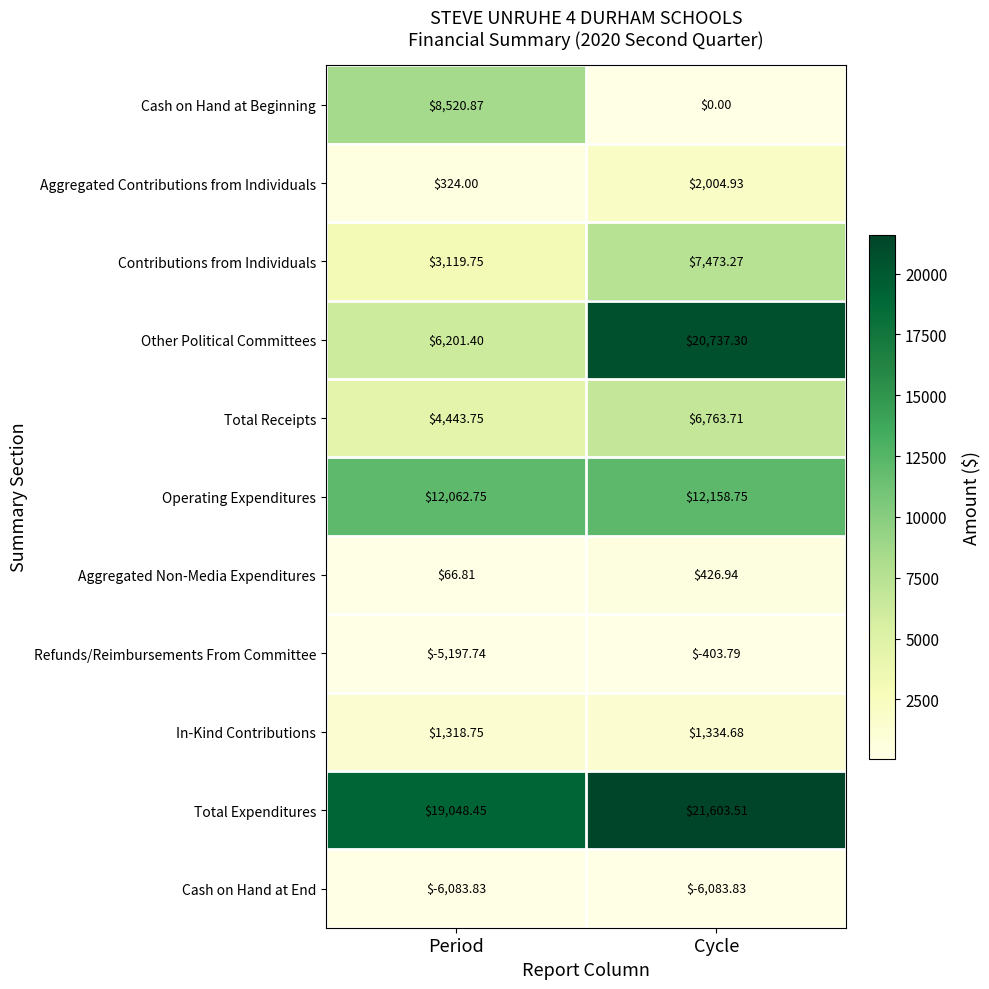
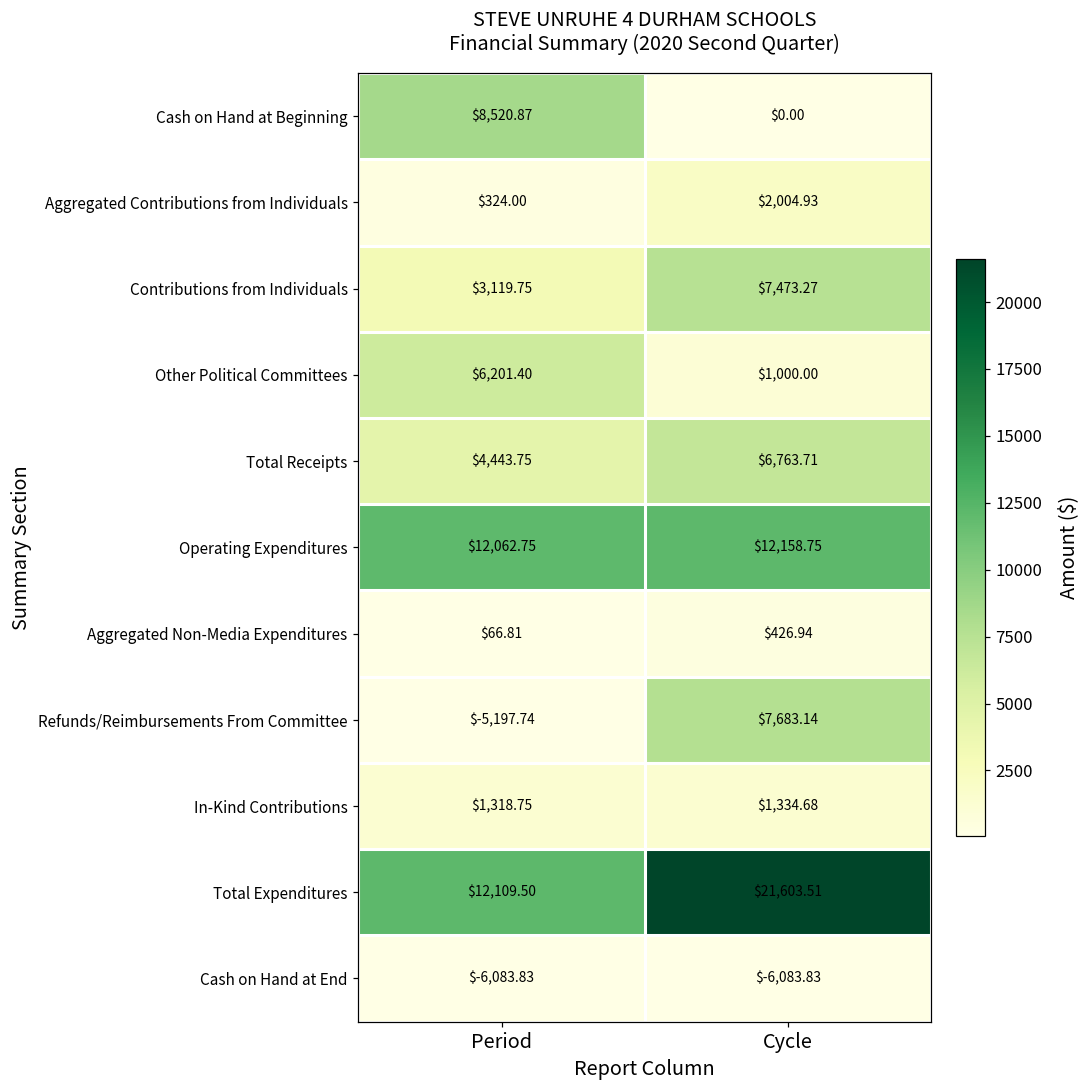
Other Political Committees, Cycle: $20,737.30 -> $1,000.00
Refunds/Reimbursements From Committee, Cycle: $-403.79 -> $7,683.14
Total Expenditures, Period: $19,048.45 -> $12,109.50
